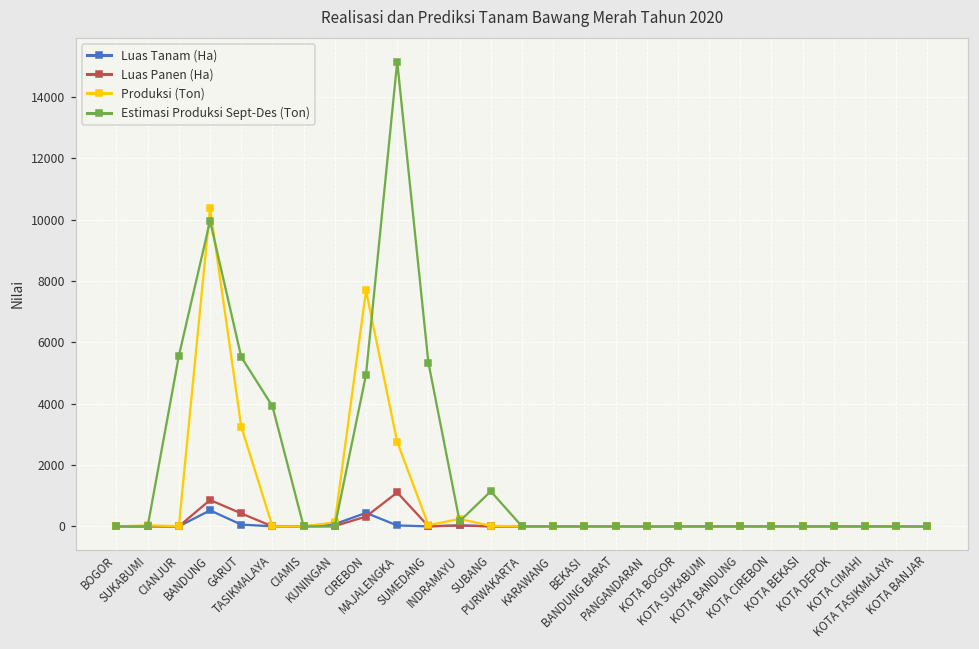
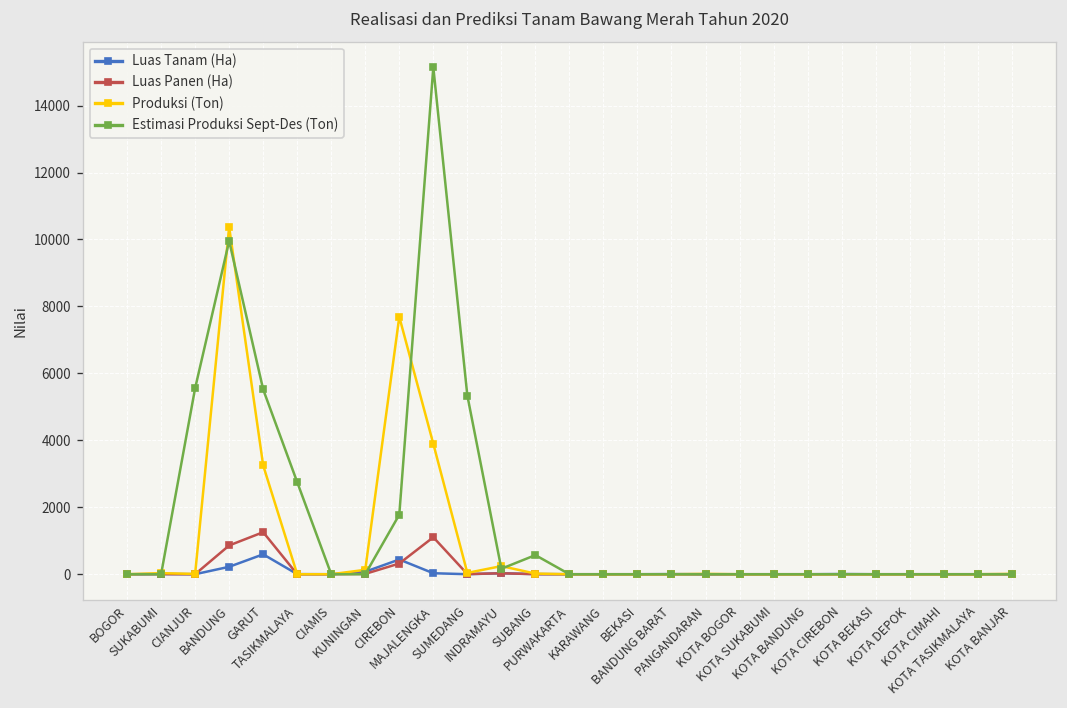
Luas Tanam (Ha), BANDUNG: 500 -> 200
Luas Tanam (Ha), GARUT: 100 -> 600
Luas Panen (Ha), GARUT: 400 -> 1300
Estimasi Produksi Sept-Des (Ton), TASIKMALAYA: 3900 -> 2800
Estimasi Produksi Sept-Des (Ton), CIREBON: 4900 -> 1800
Produksi (Ton), MAJALENGKA: 2800 -> 3900
Estimasi Produksi Sept-Des (Ton), SUBANG: 1100 -> 600
